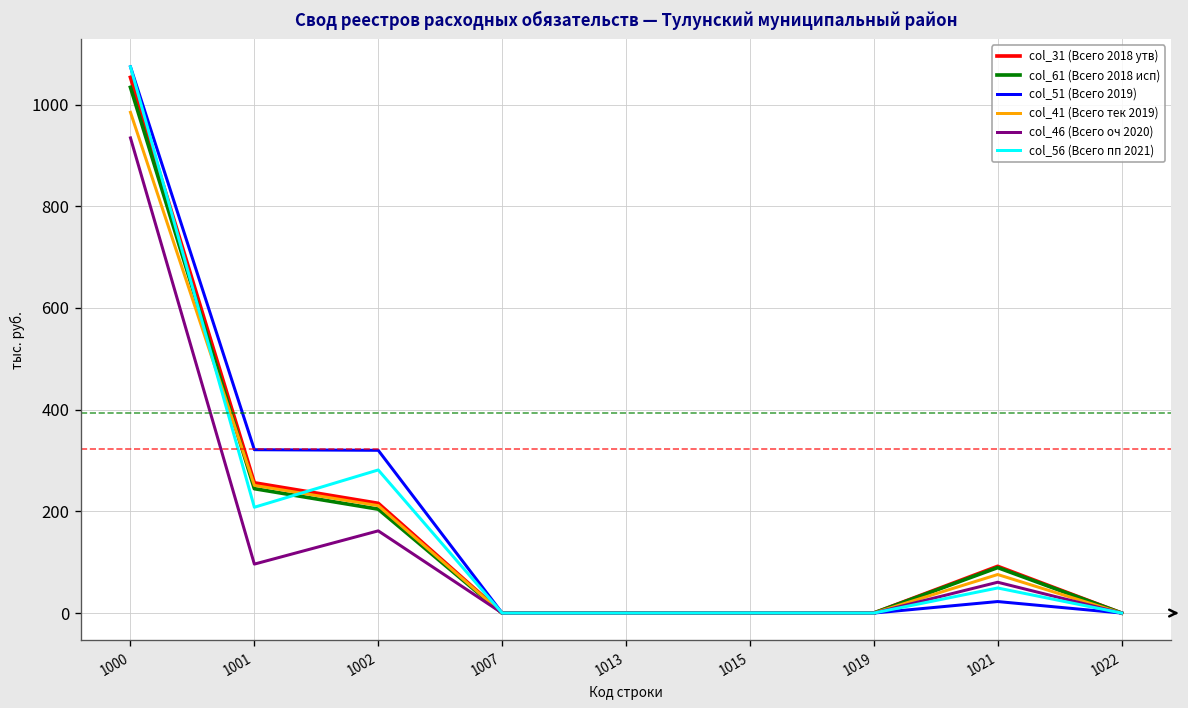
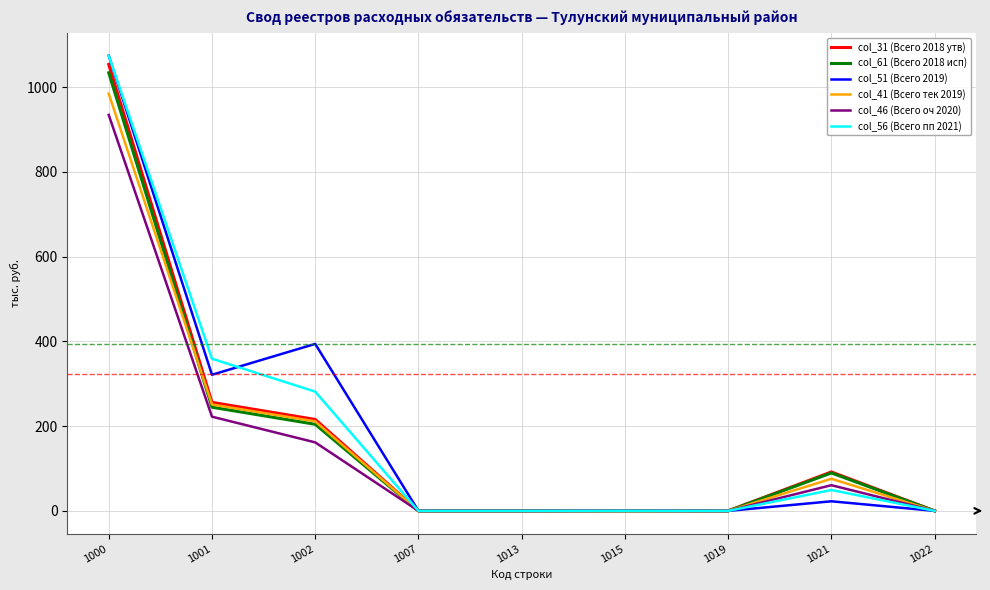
col_46 (Всего оч 2020), 1001: 100 -> 220
col_56 (Всего пп 2021), 1001: 210 -> 360
col_51 (Всего 2019), 1002: 320 -> 390
